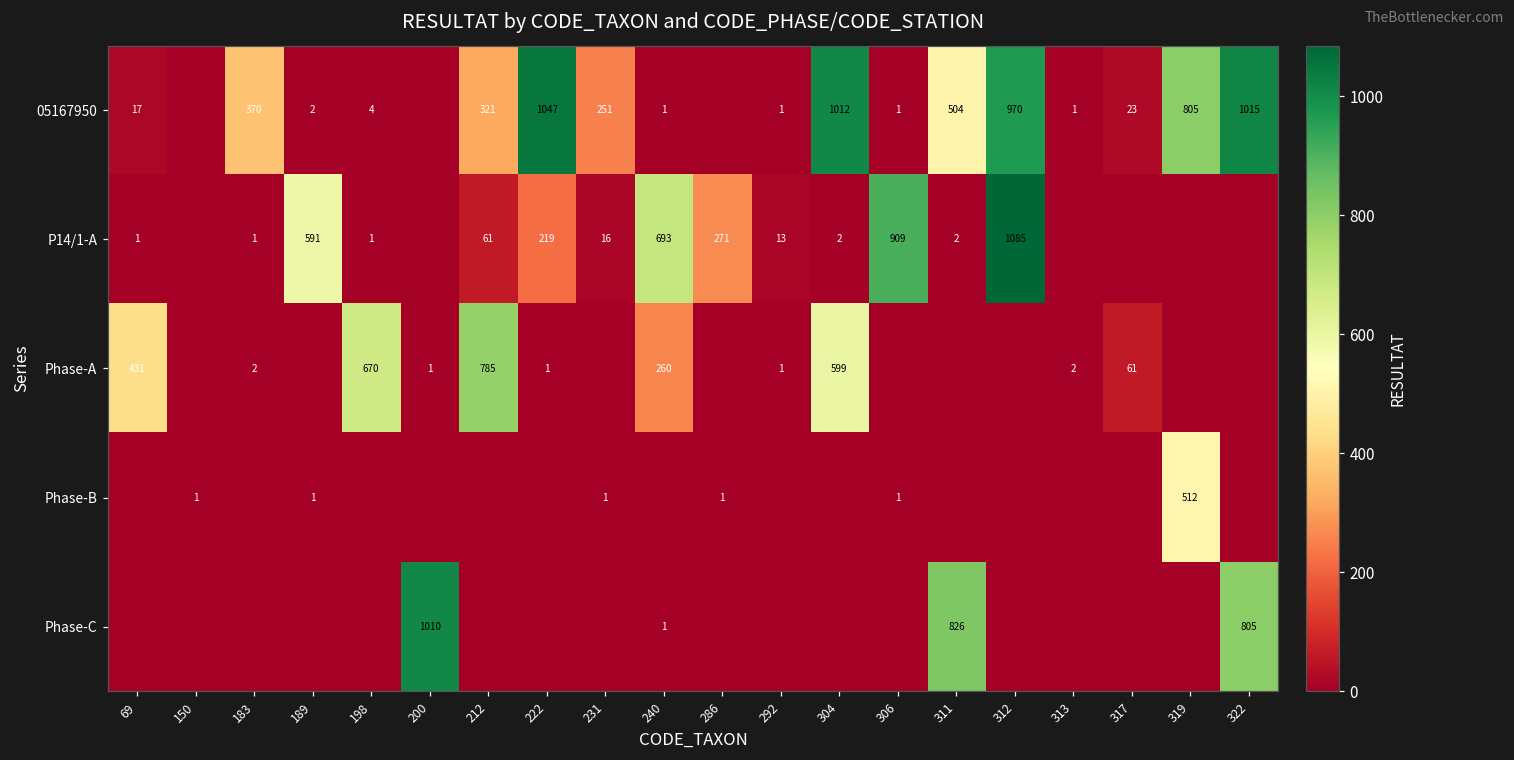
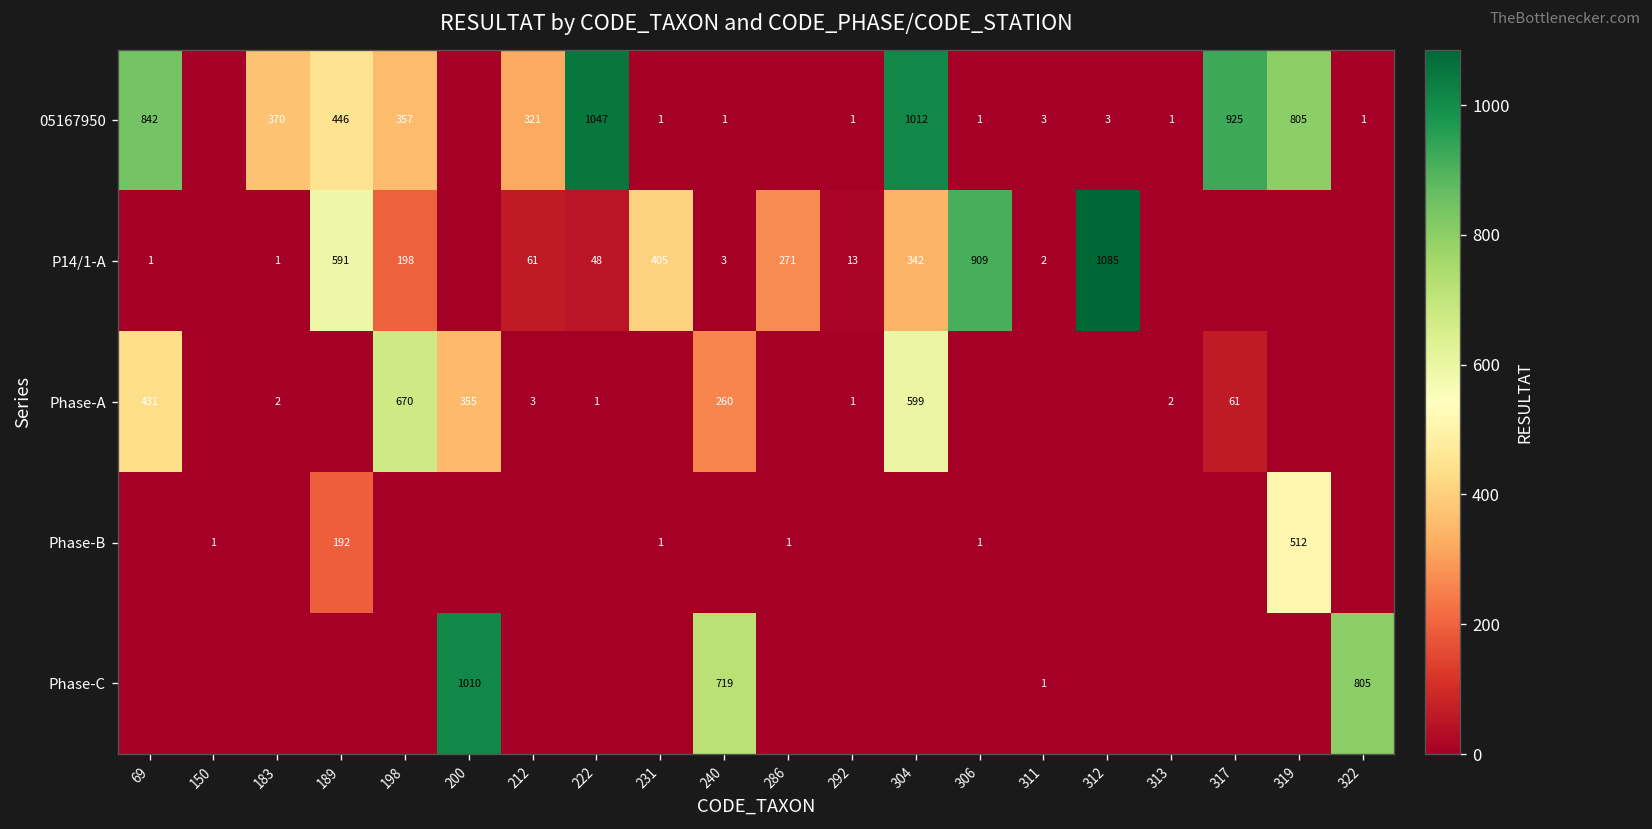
05167950, 69: 17 -> 842
05167950, 189: 2 -> 446
05167950, 198: 4 -> 357
05167950, 231: 251 -> 1
05167950, 311: 504 -> 3
05167950, 312: 970 -> 3
05167950, 317: 23 -> 925
05167950, 322: 1015 -> 1
P14/1-A, 198: 1 -> 198
P14/1-A, 222: 219 -> 48
P14/1-A, 231: 16 -> 405
P14/1-A, 240: 693 -> 3
P14/1-A, 304: 2 -> 342
Phase-A, 200: 1 -> 355
Phase-A, 212: 785 -> 3
Phase-B, 189: 1 -> 192
Phase-C, 240: 1 -> 719
Phase-C, 311: 826 -> 1
